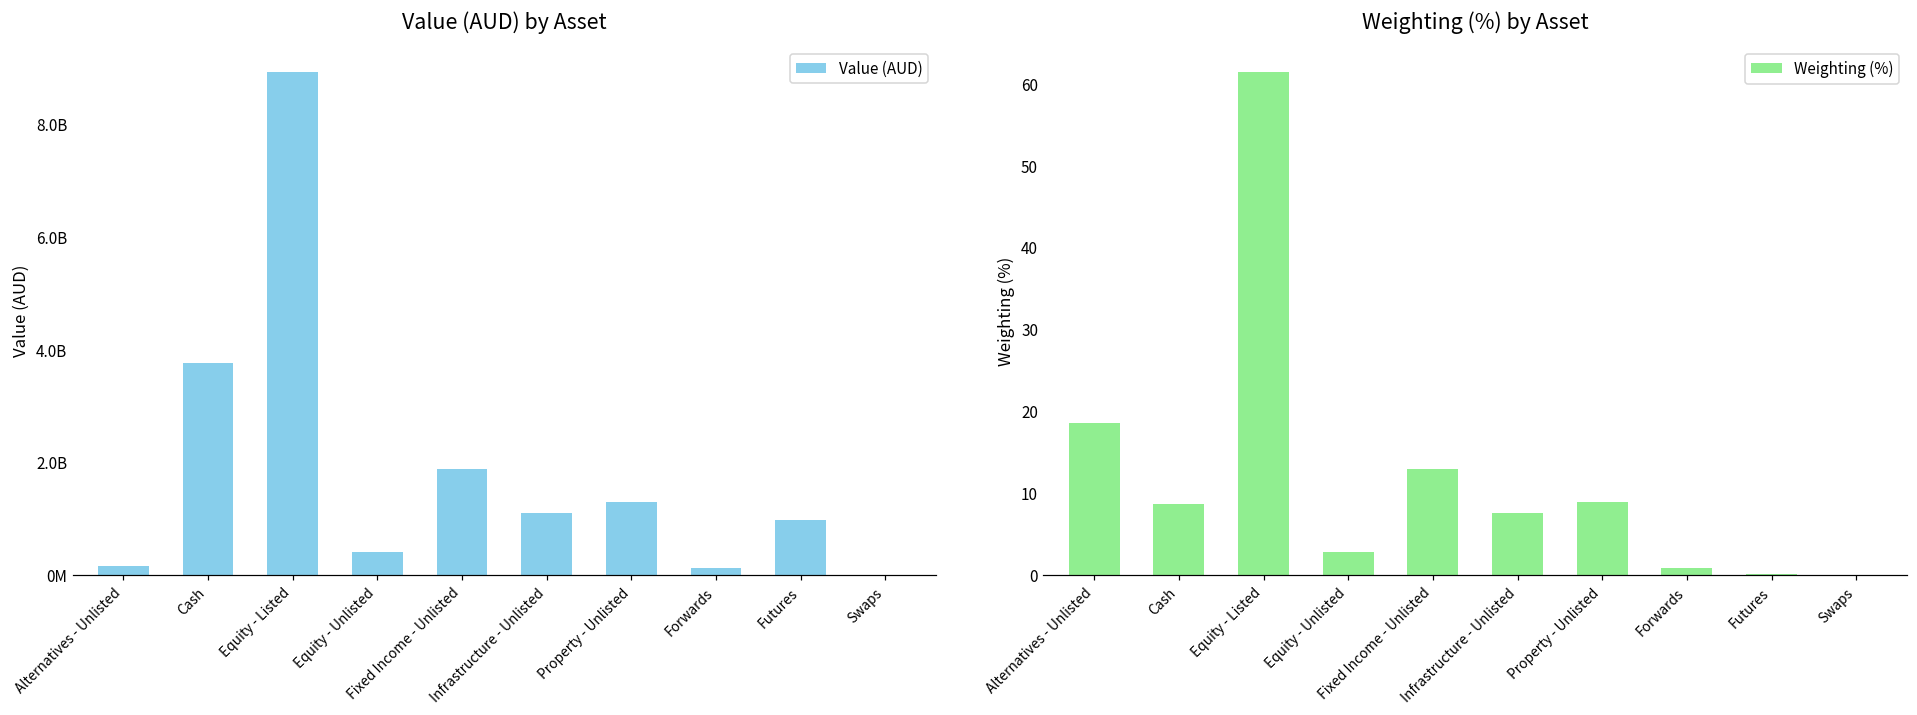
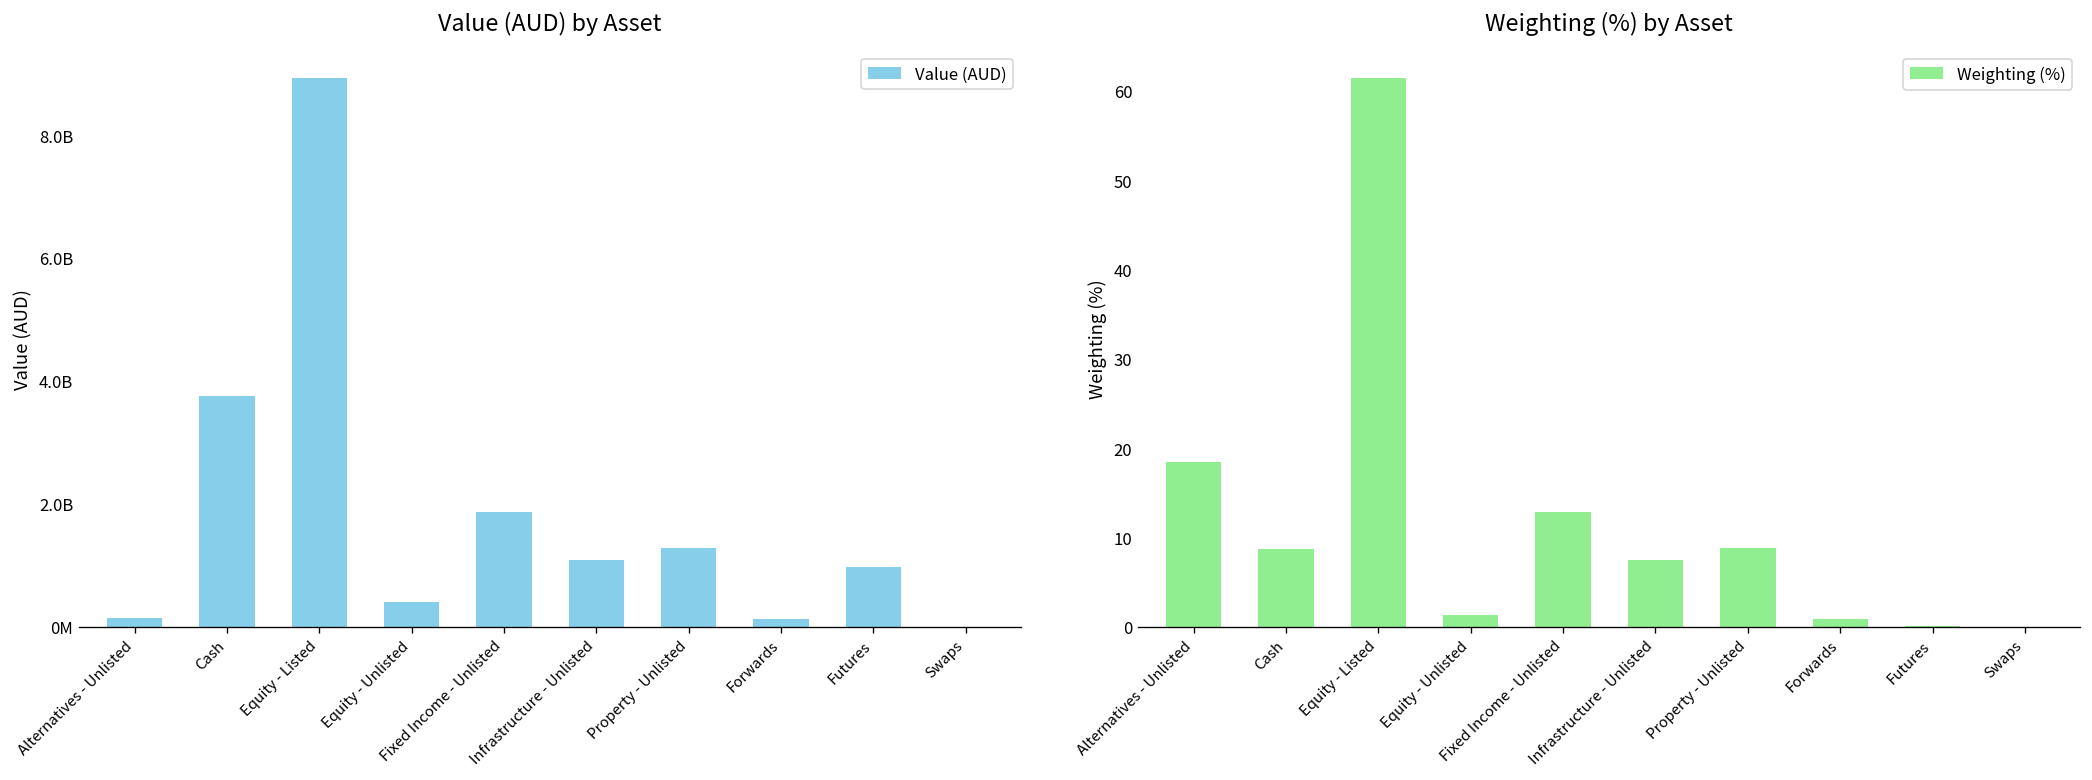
Weighting (%) by Asset, Equity - Unlisted: 3 -> 1
